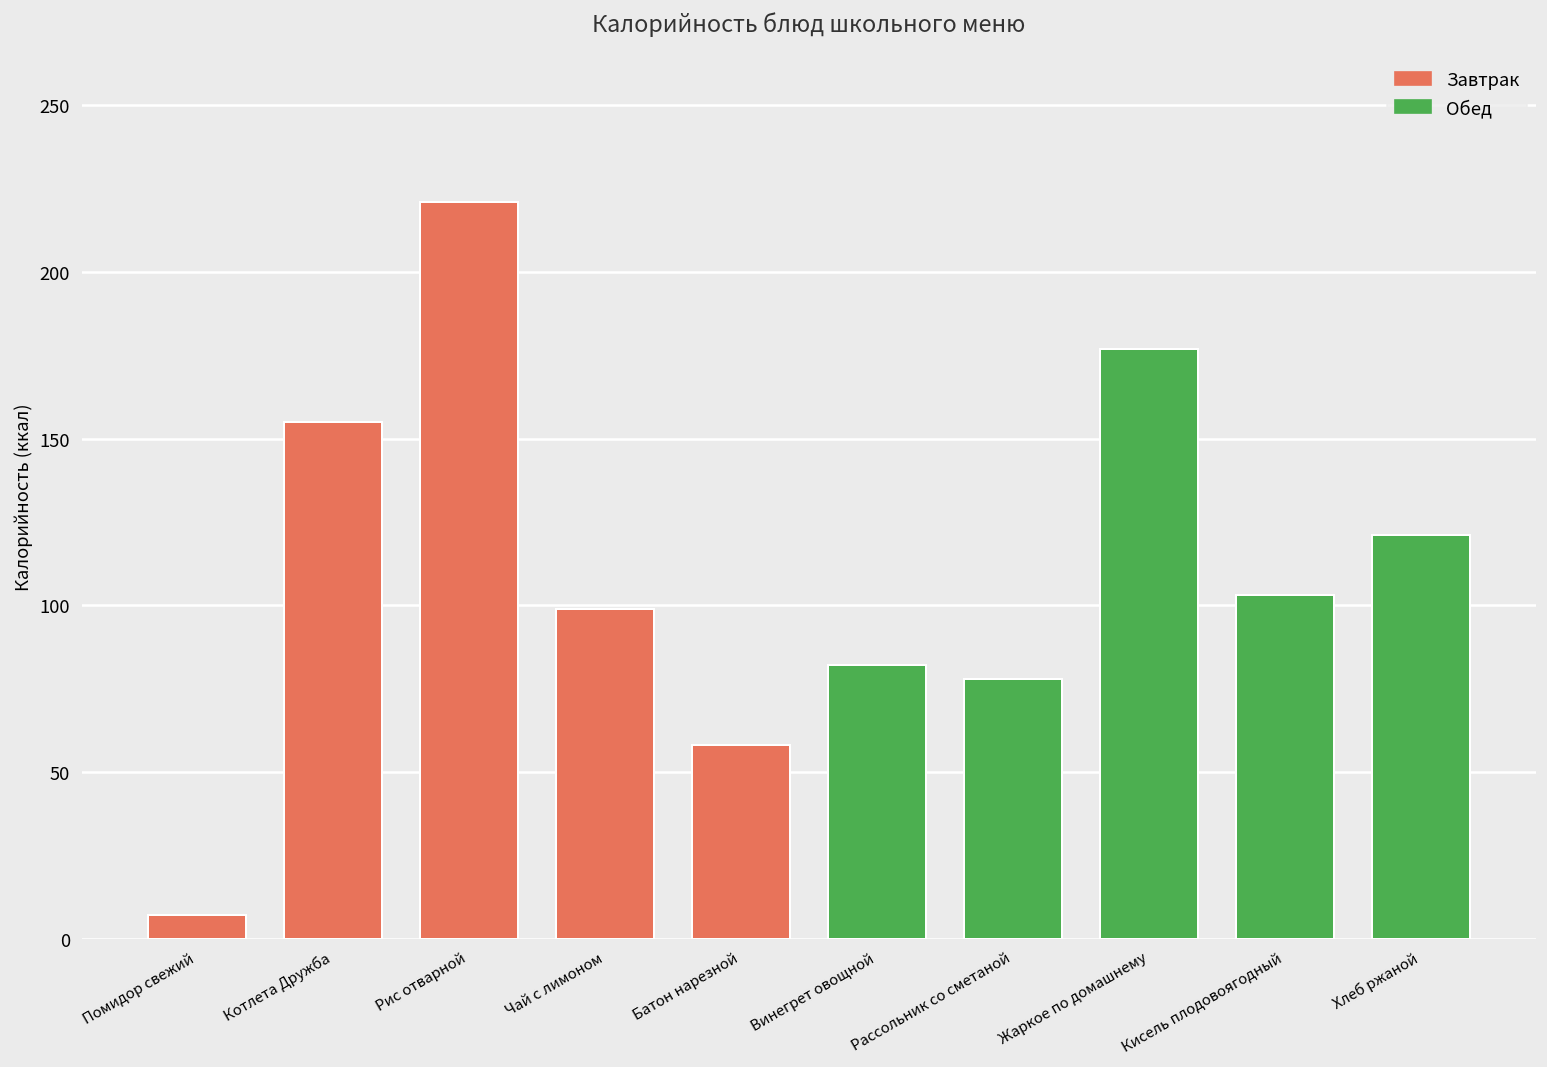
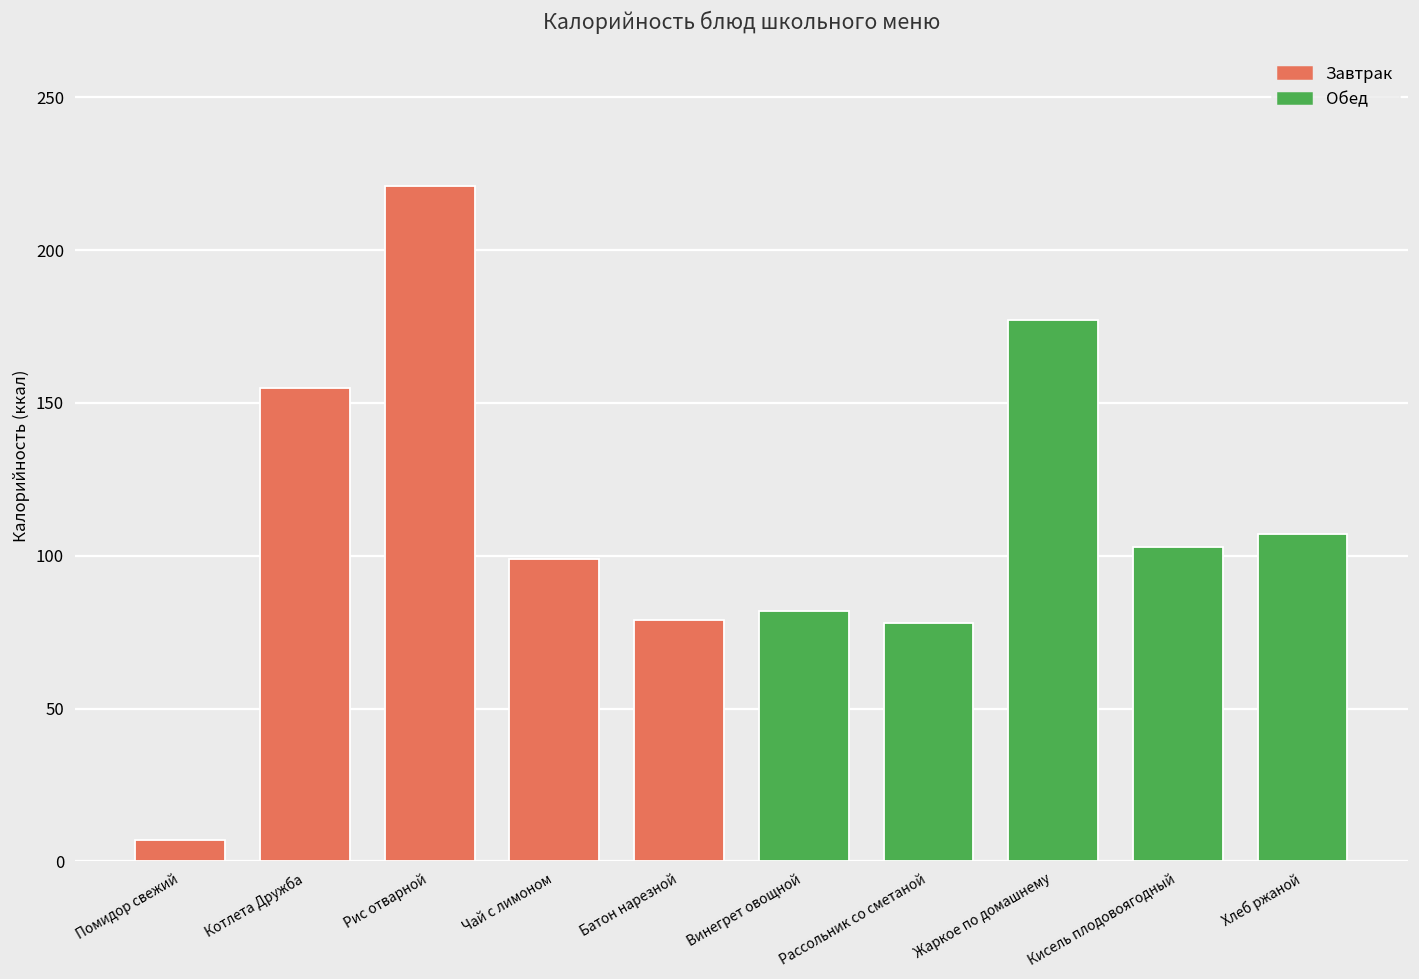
Батон нарезной: 58 -> 79
Хлеб ржаной: 121 -> 107
